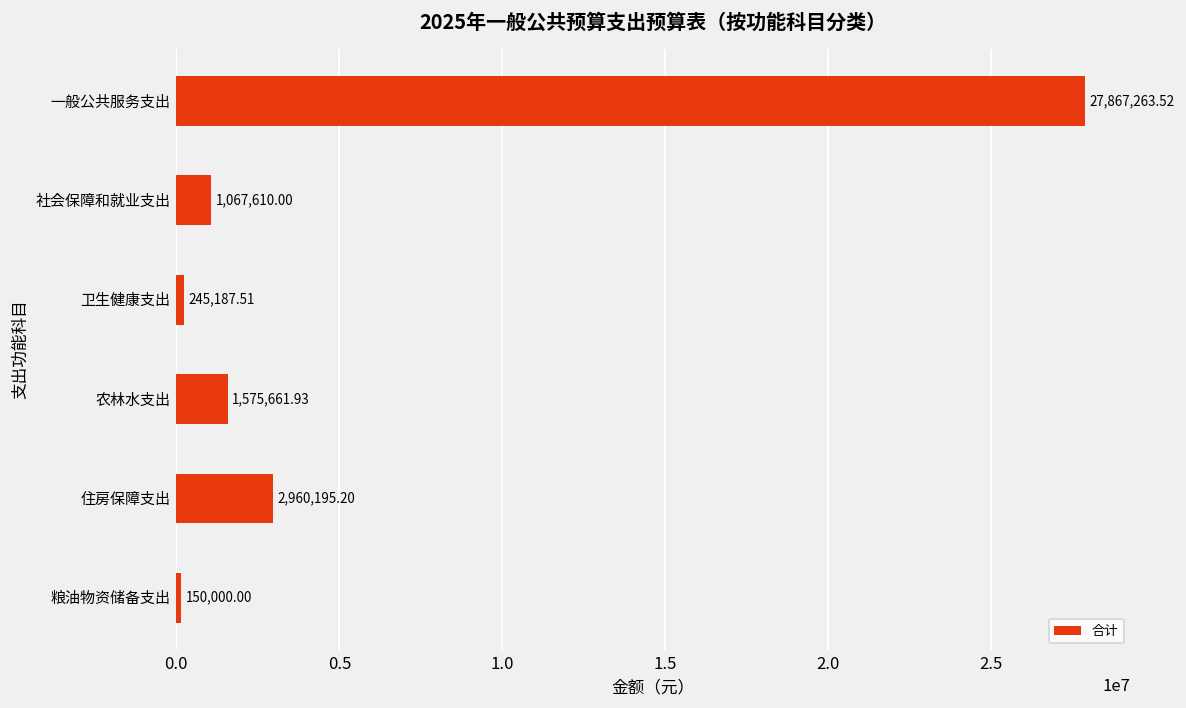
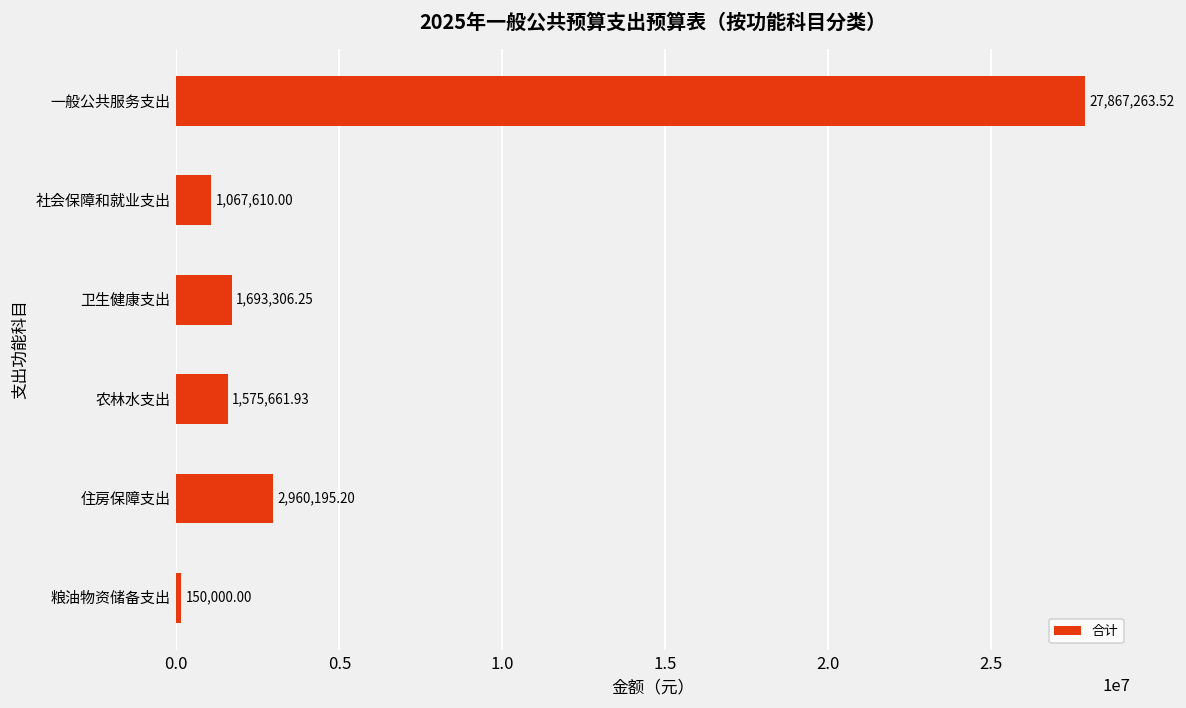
卫生健康支出: 245,187.51 -> 1,693,306.25
